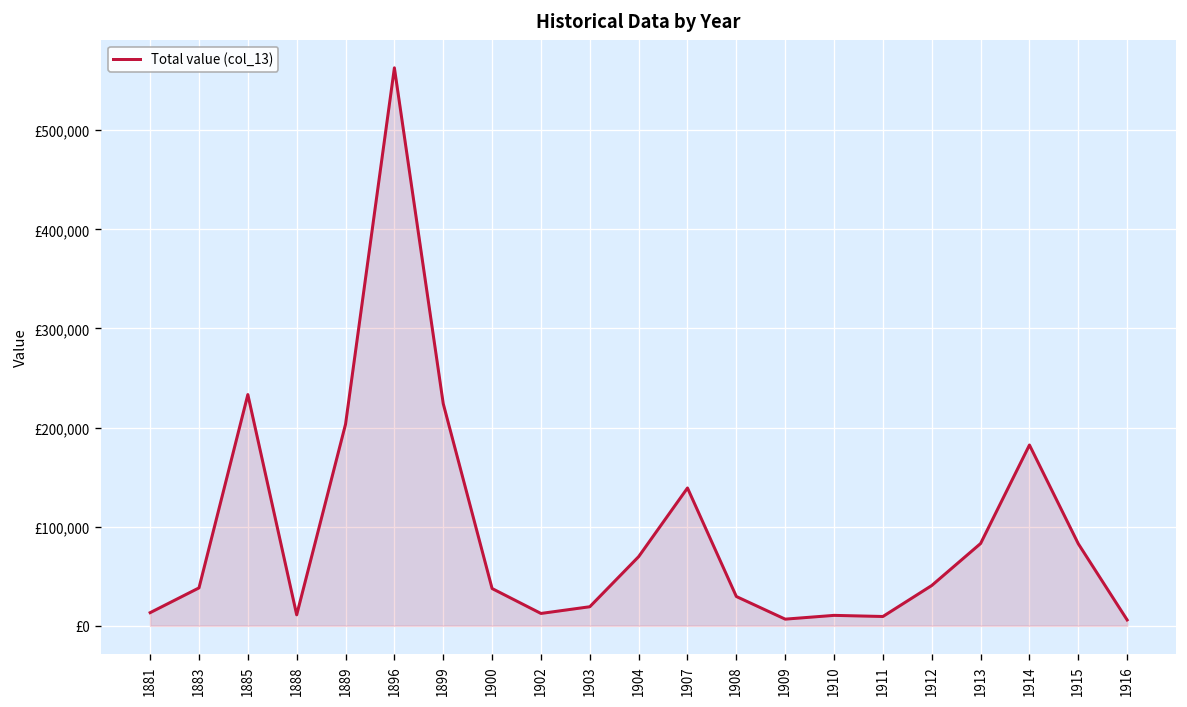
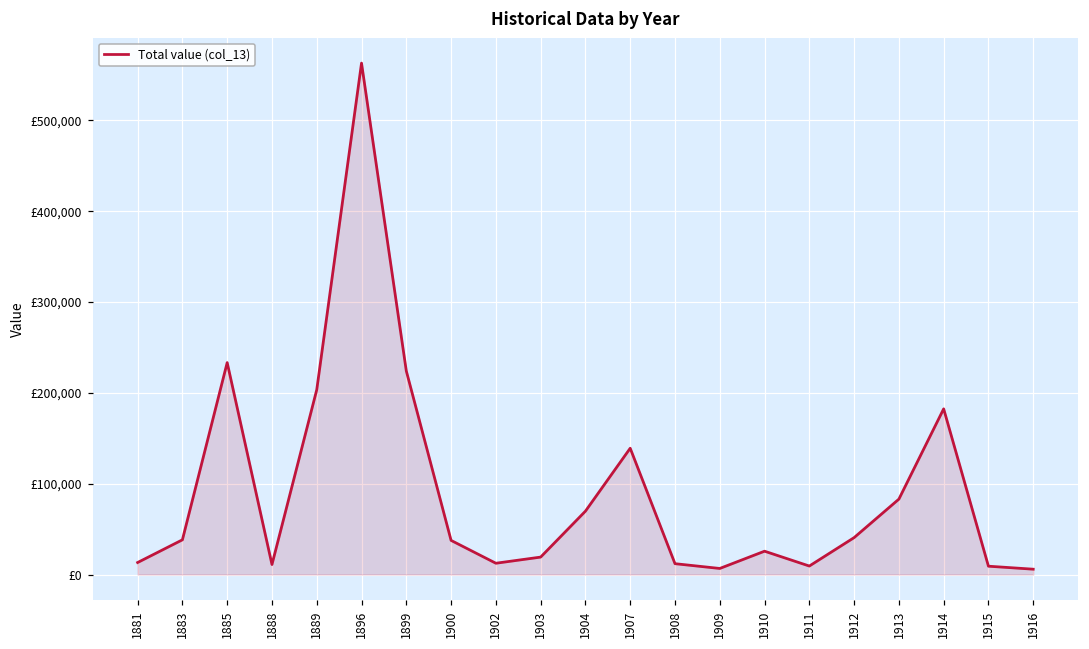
1908: £30,000 -> £10,000
1910: £10,000 -> £30,000
1915: £80,000 -> £10,000
